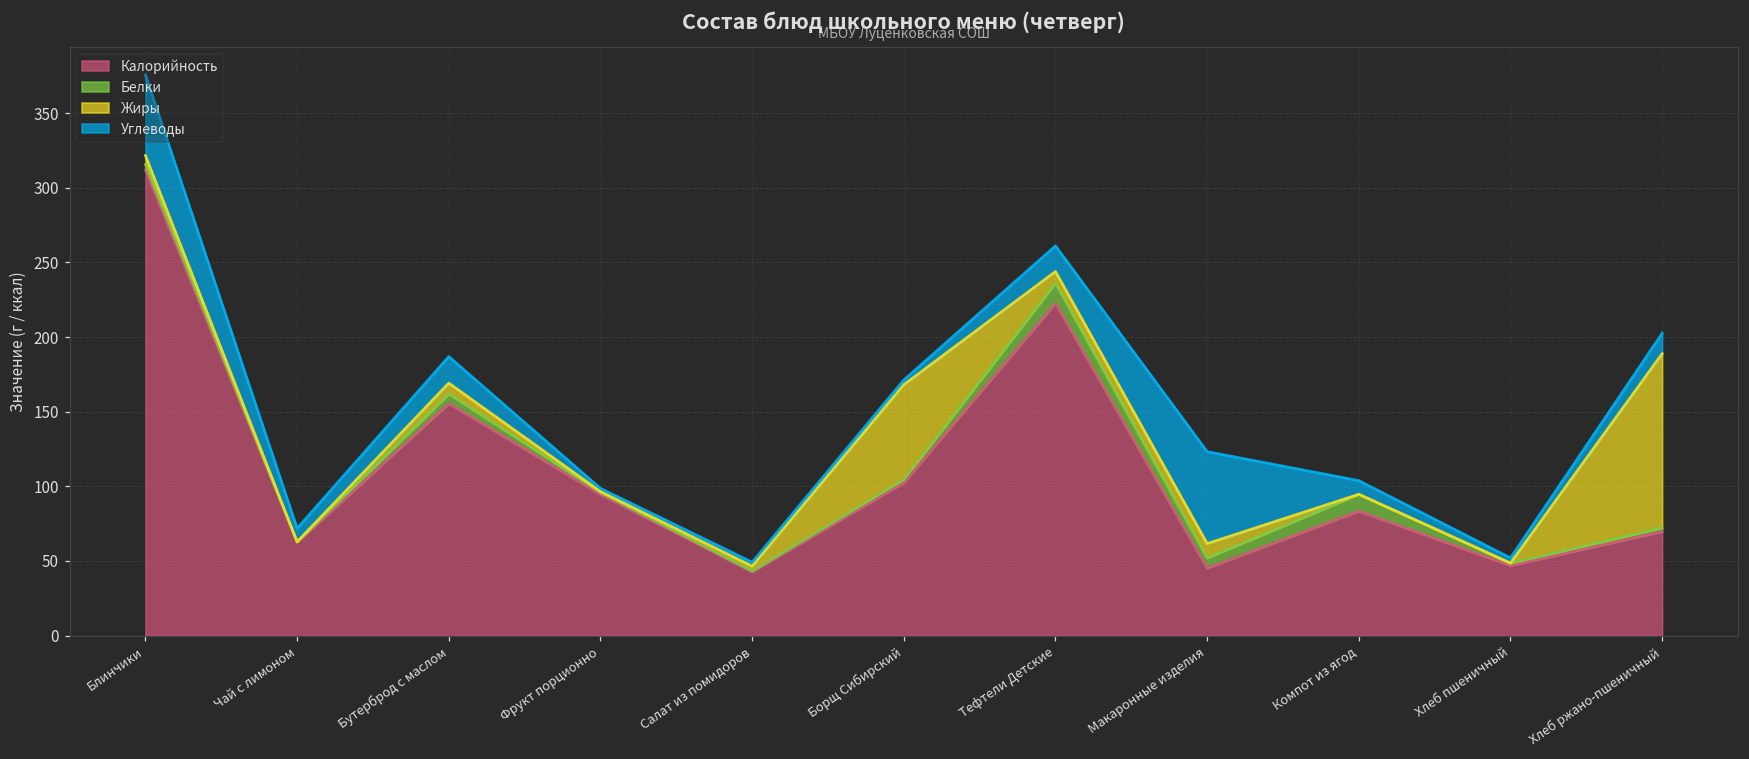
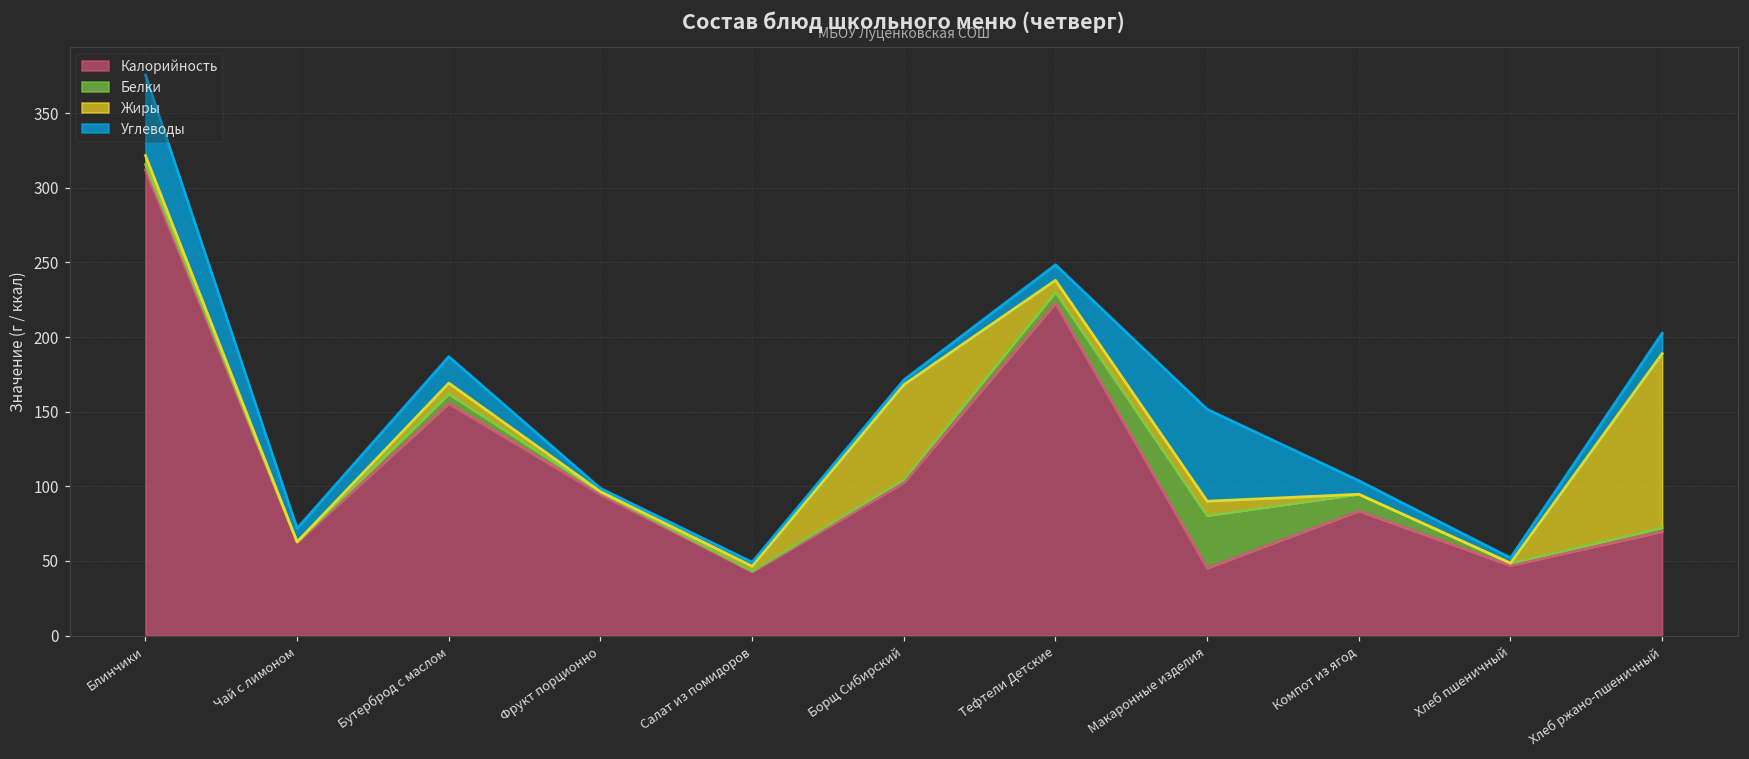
Белки, Тефтели Детские: 13 -> 8
Углеводы, Тефтели Детские: 17 -> 10
Белки, Макаронные изделия: 7 -> 35
